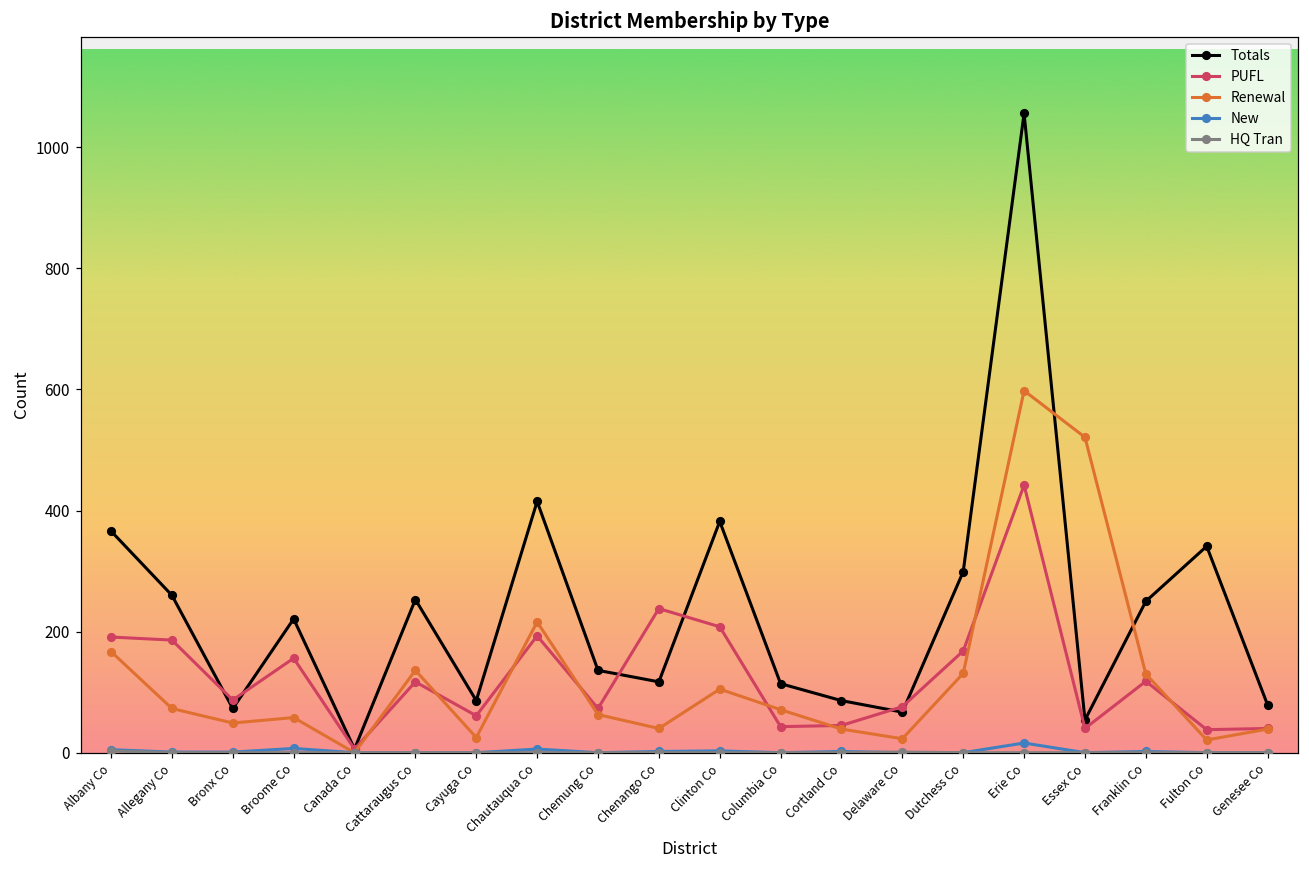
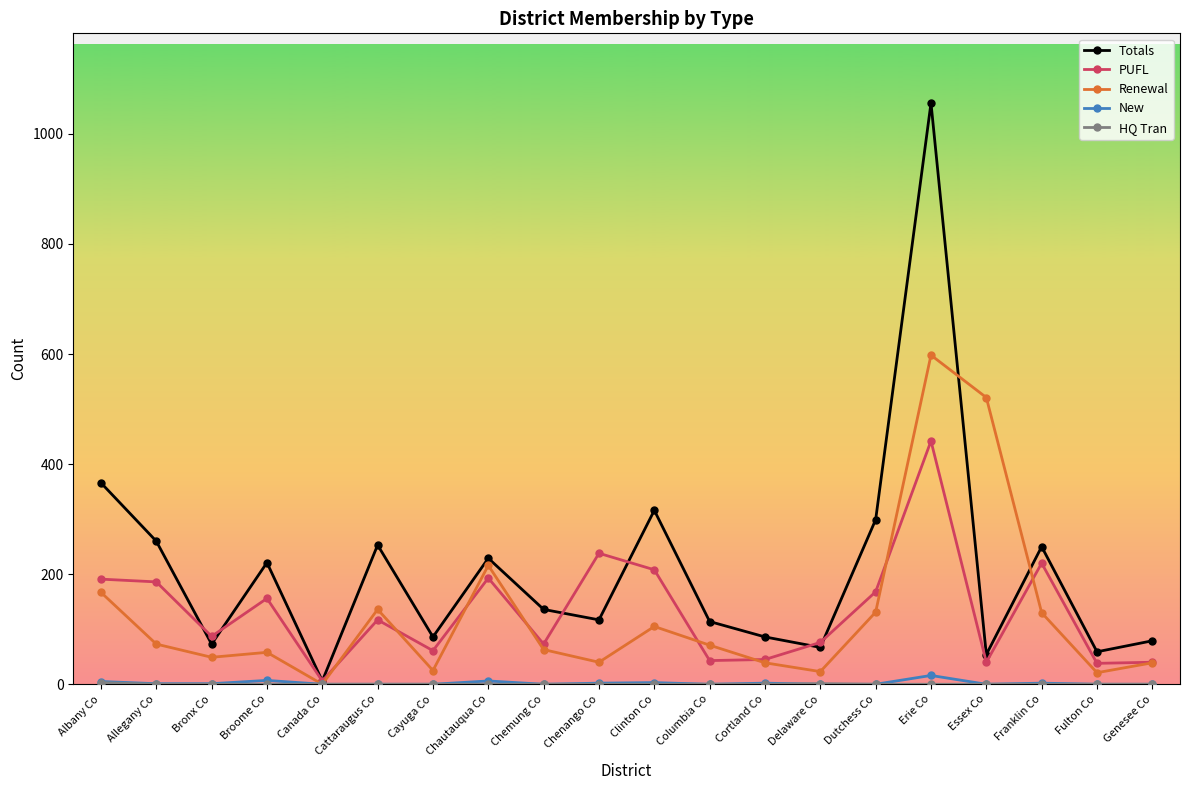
Totals, Chautauqua Co: 420 -> 230
Totals, Clinton Co: 380 -> 320
PUFL, Franklin Co: 120 -> 220
Totals, Fulton Co: 340 -> 60
